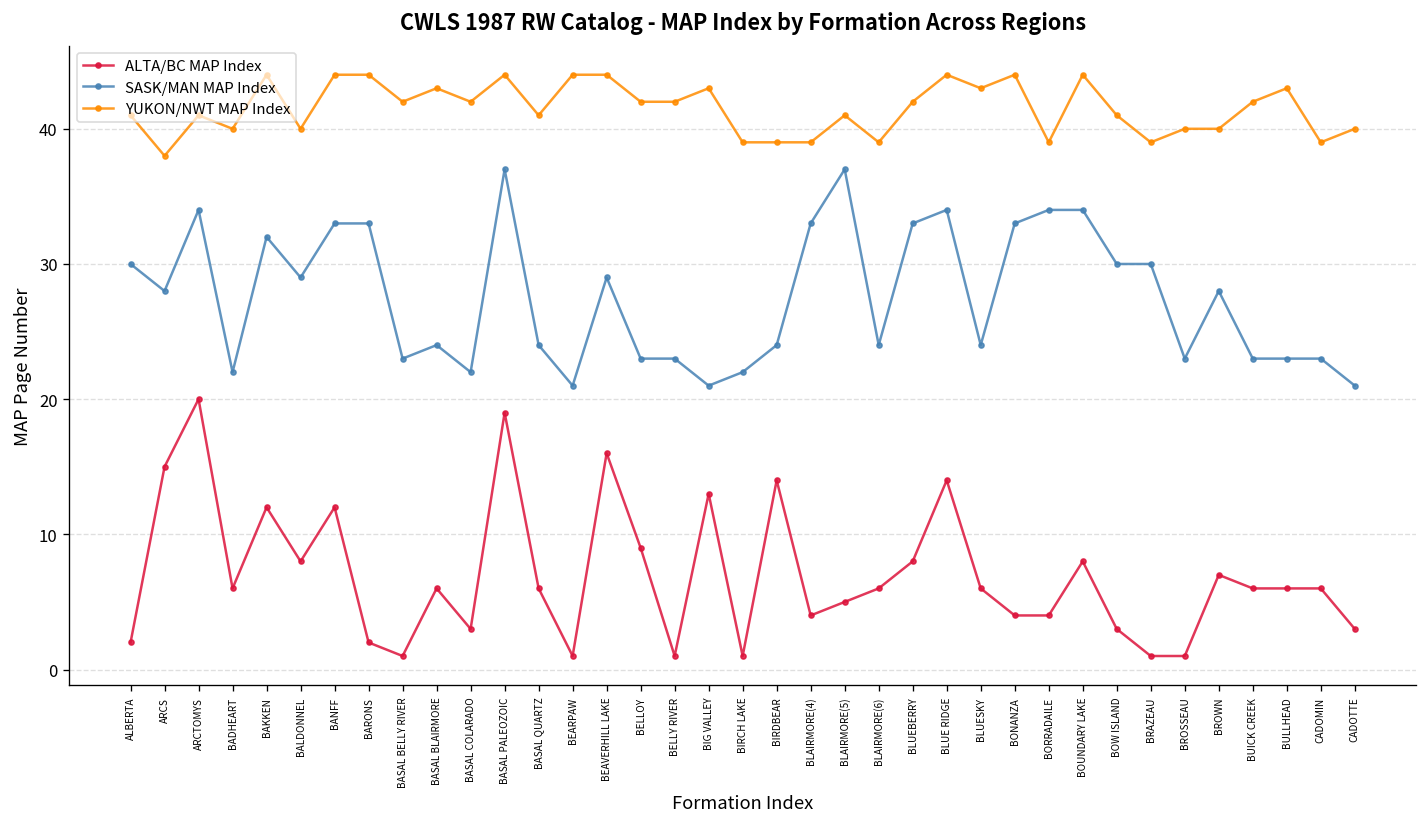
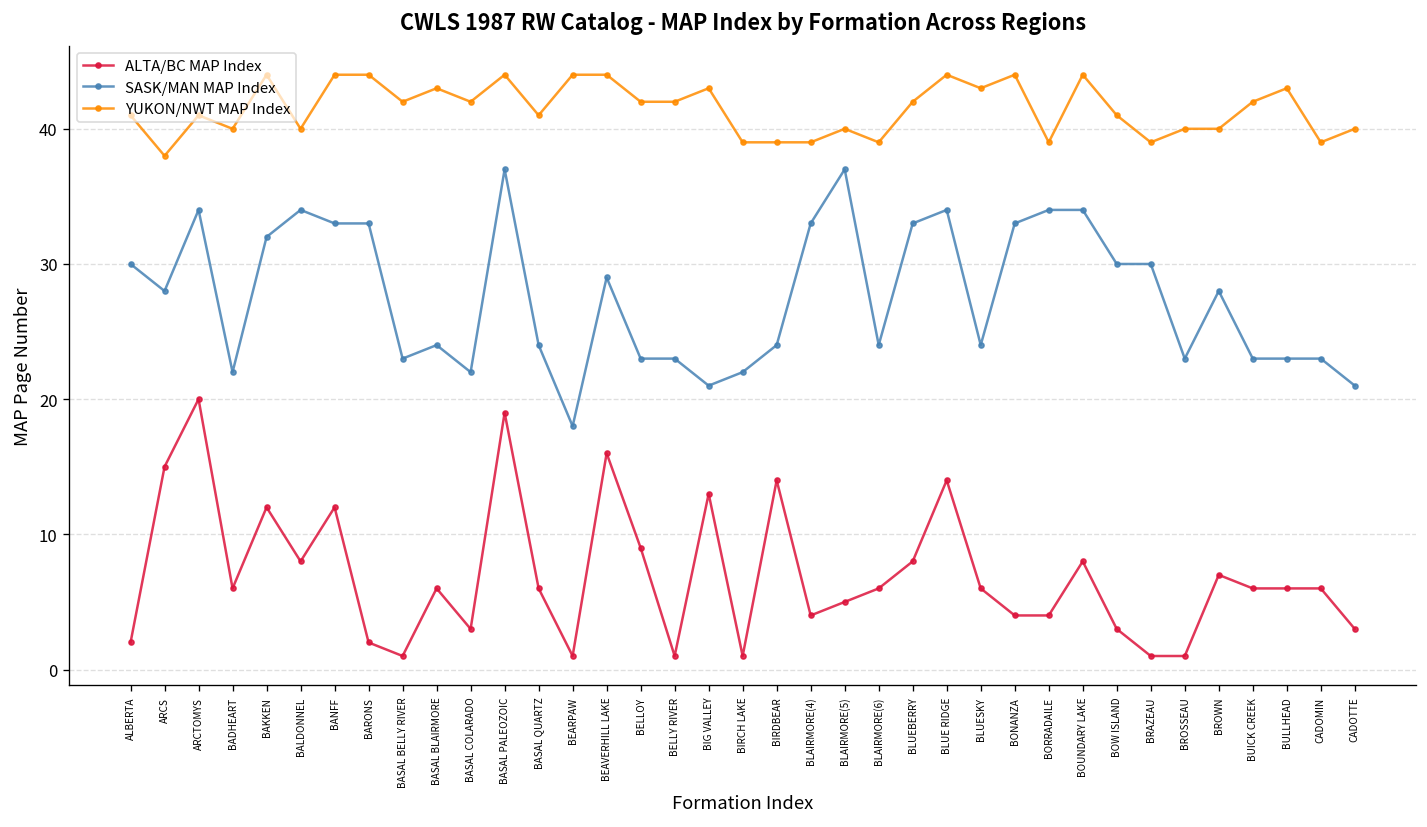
SASK/MAN MAP Index, BALDONNEL: 29 -> 34
SASK/MAN MAP Index, BEARPAW: 21 -> 18
YUKON/NWT MAP Index, BLAIRMORE(5): 41 -> 40
